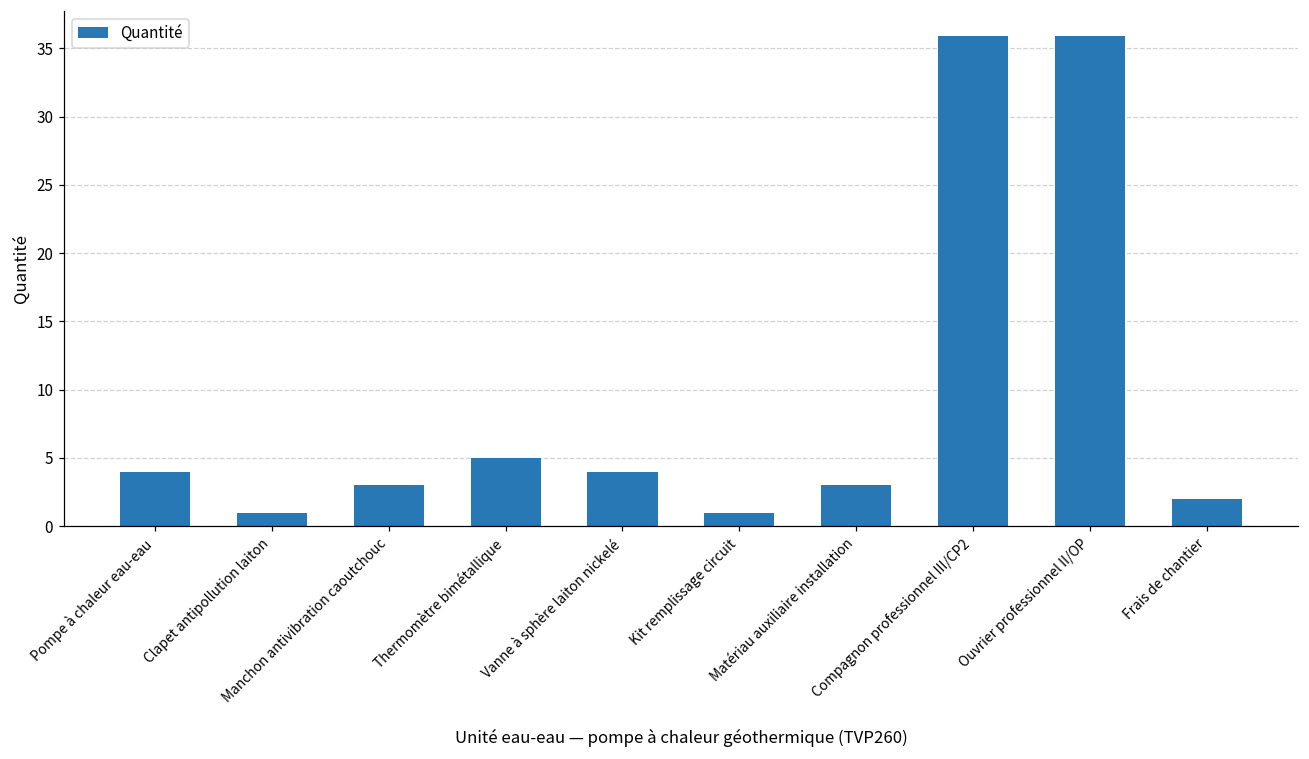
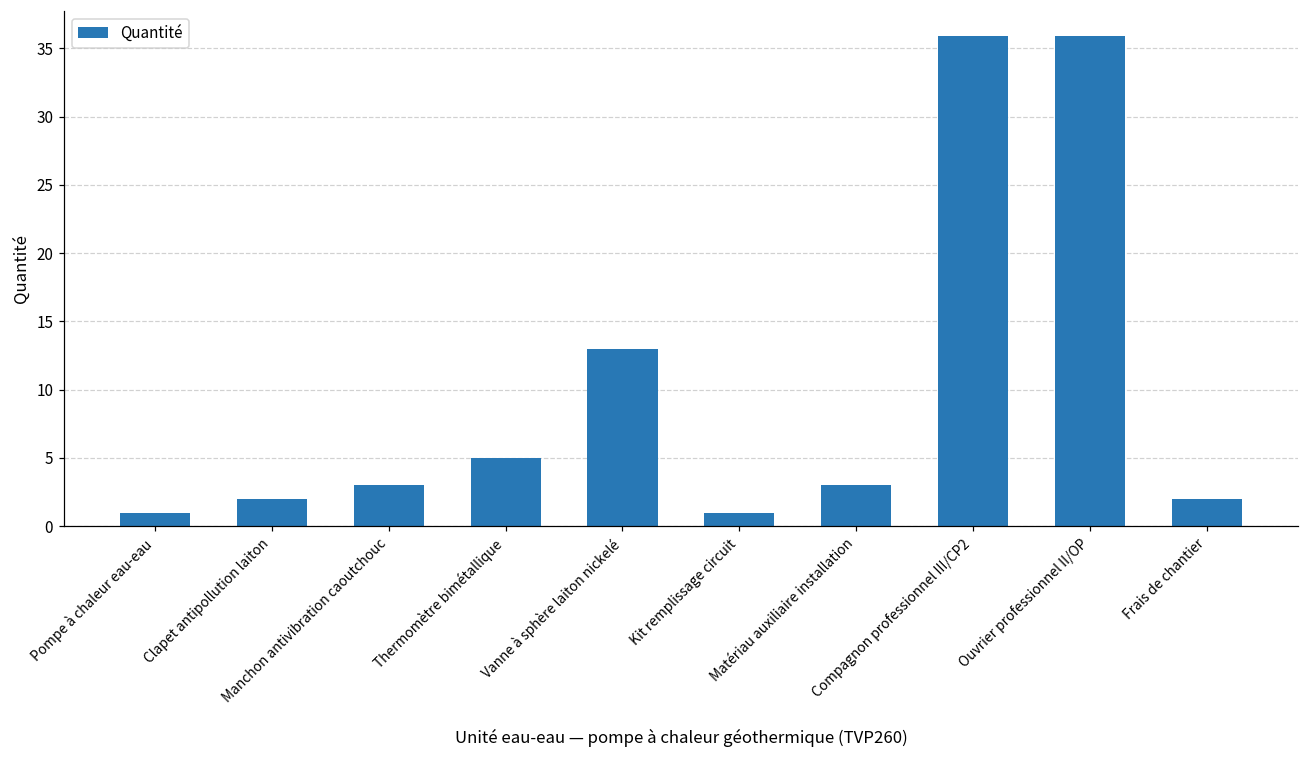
Pompe à chaleur eau-eau: 4 -> 1
Clapet antipollution laiton: 1 -> 2
Vanne à sphère laiton nickelé: 4 -> 13
